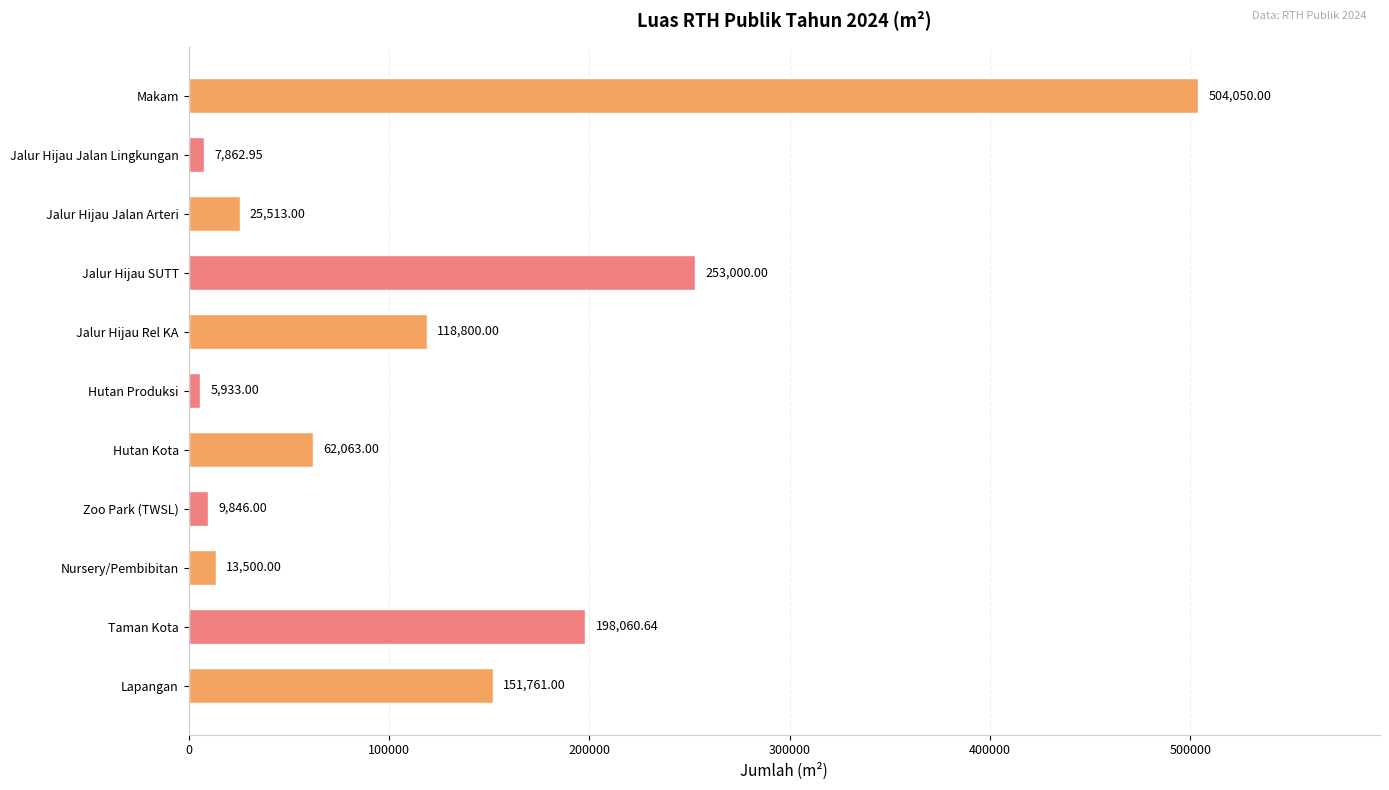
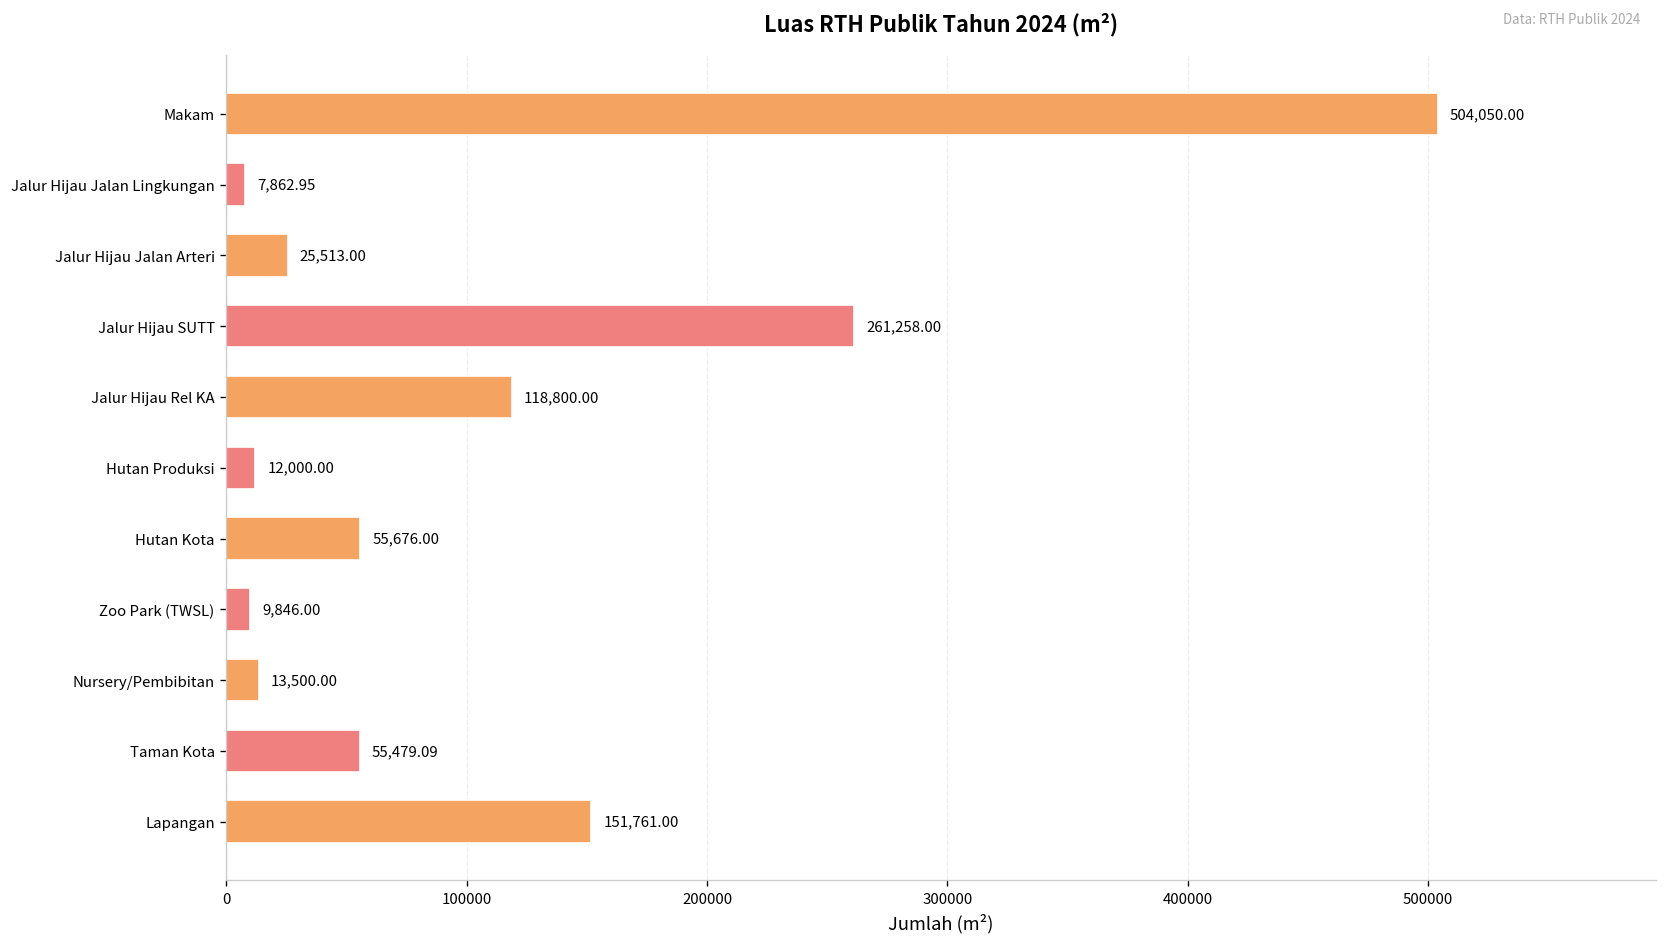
Jalur Hijau SUTT: 253,000.00 -> 261,258.00
Hutan Produksi: 5,933.00 -> 12,000.00
Hutan Kota: 62,063.00 -> 55,676.00
Taman Kota: 198,060.64 -> 55,479.09
